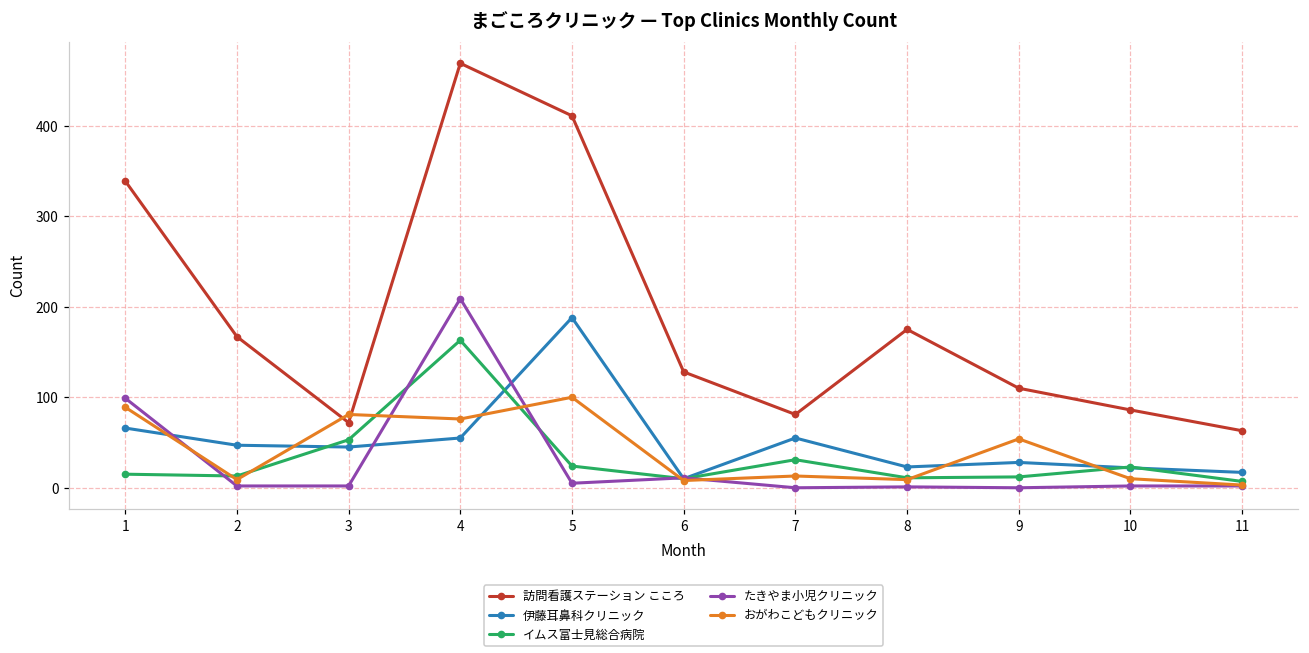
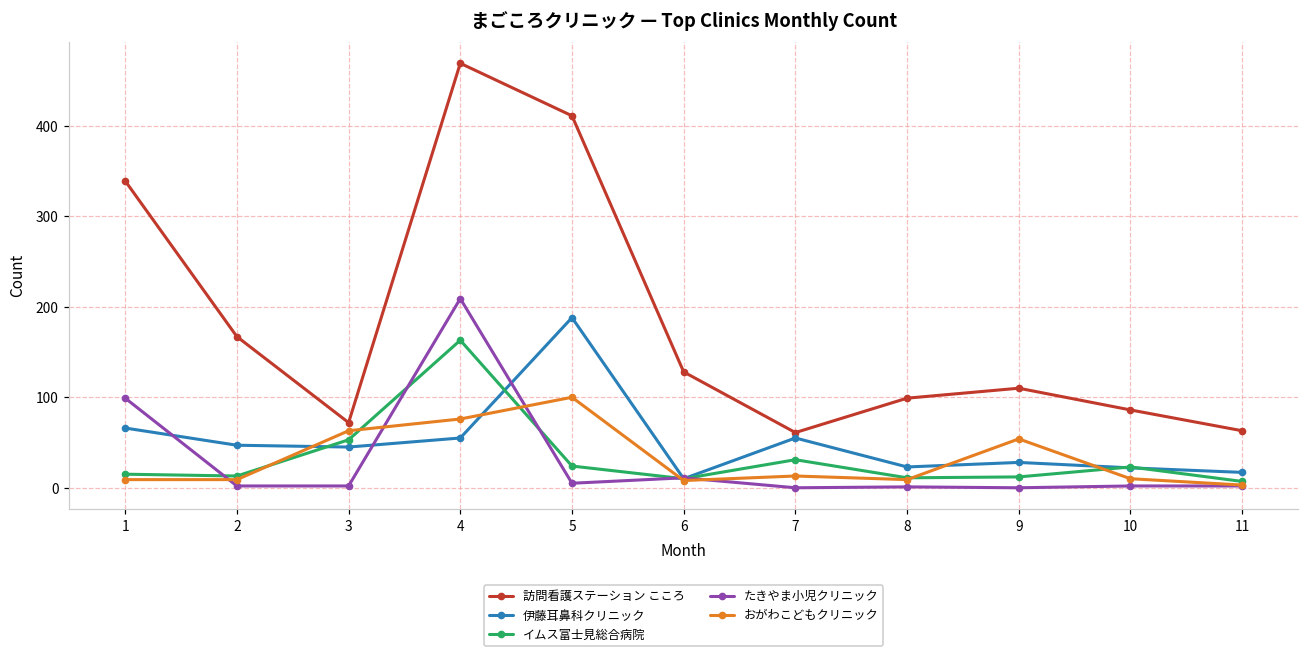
おがわこどもクリニック, 1: 90 -> 10
おがわこどもクリニック, 3: 80 -> 60
訪問看護ステーション こころ, 7: 80 -> 60
訪問看護ステーション こころ, 8: 180 -> 100
